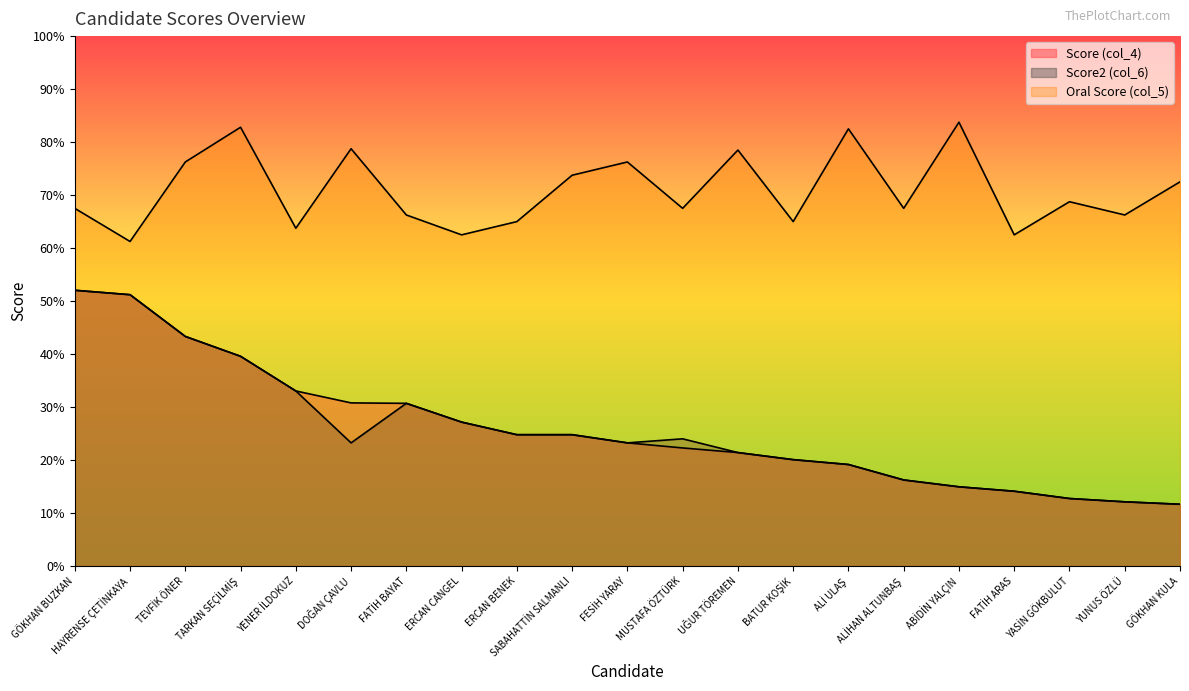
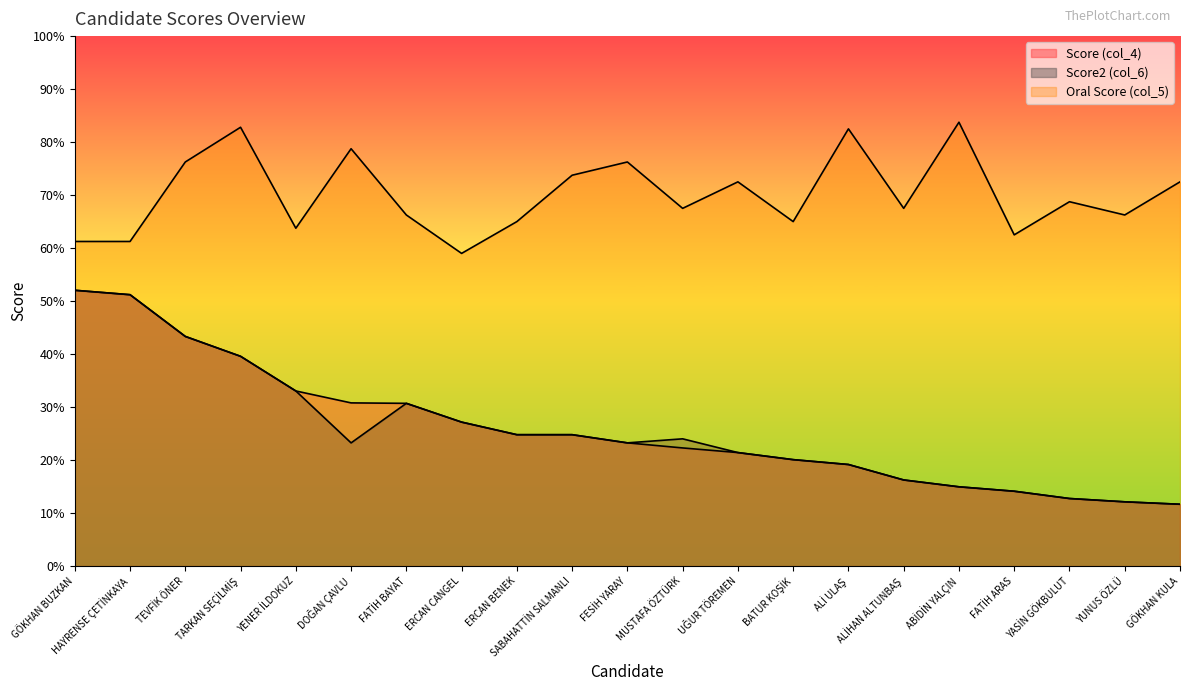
Oral Score (col_5), GÖKHAN BUZKAN: 68% -> 61%
Oral Score (col_5), ERCAN CANGEL: 63% -> 59%
Oral Score (col_5), UĞUR TÖREMEN: 79% -> 73%
